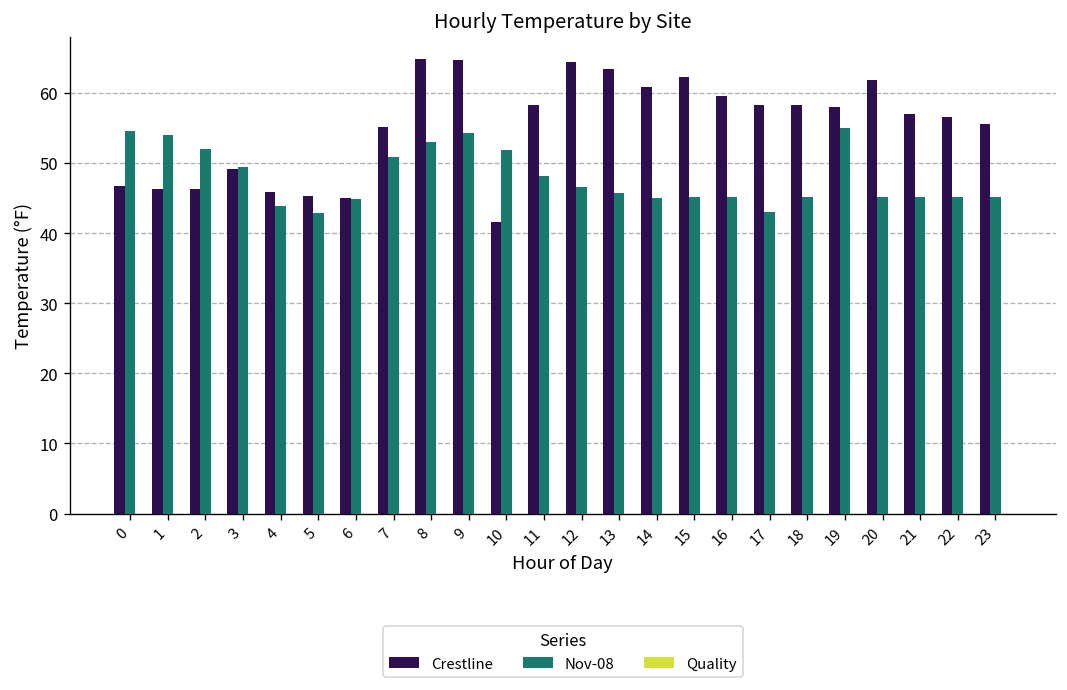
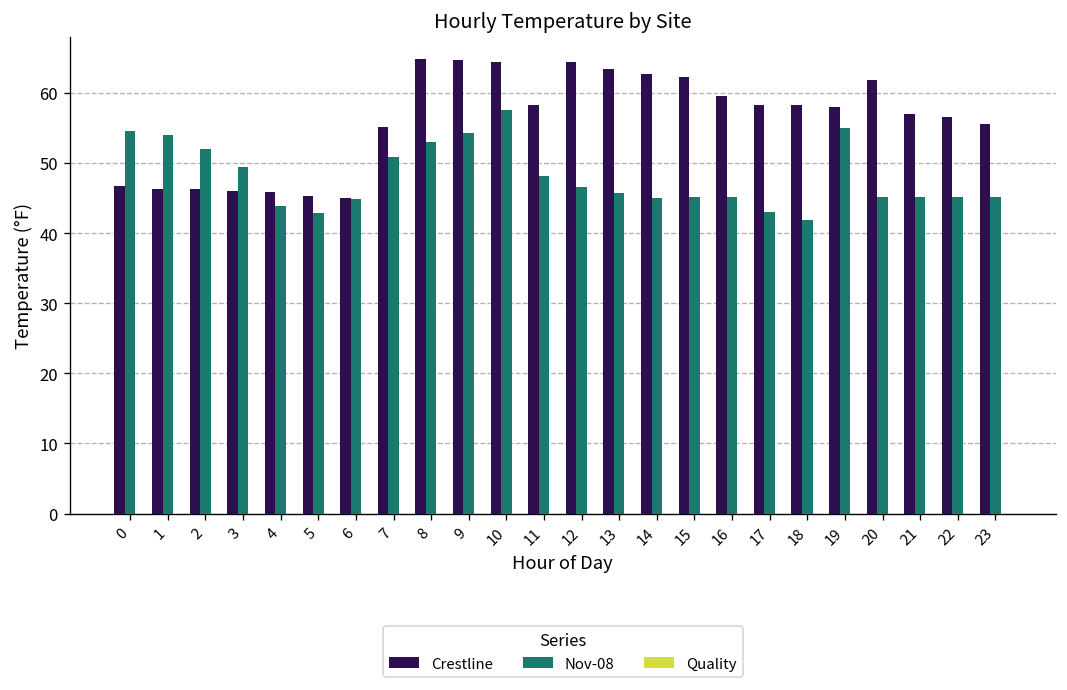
Crestline, 3: 49 -> 46
Crestline, 10: 42 -> 64
Nov-08, 10: 52 -> 57
Crestline, 14: 61 -> 63
Nov-08, 18: 45 -> 42
